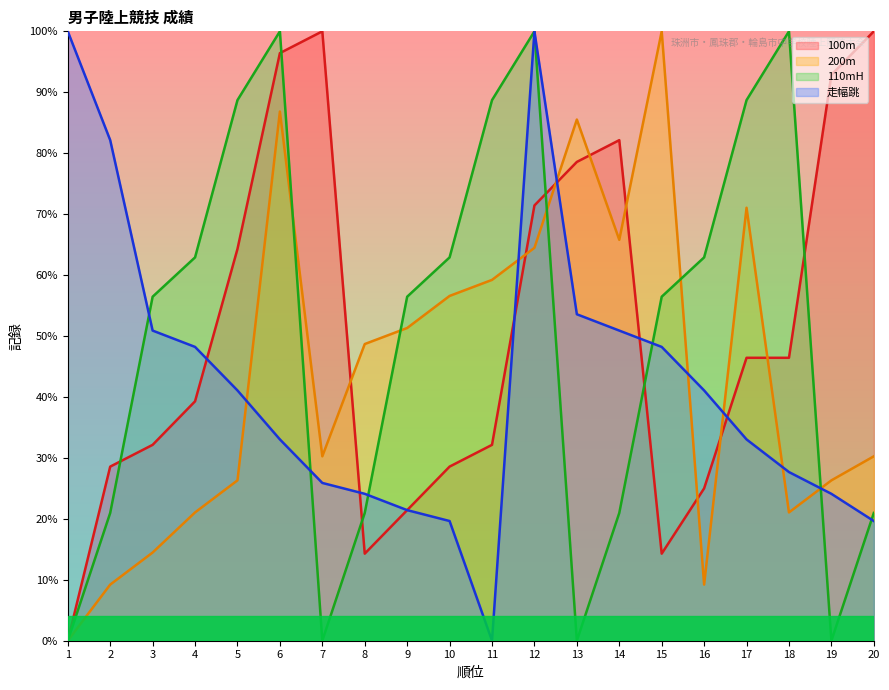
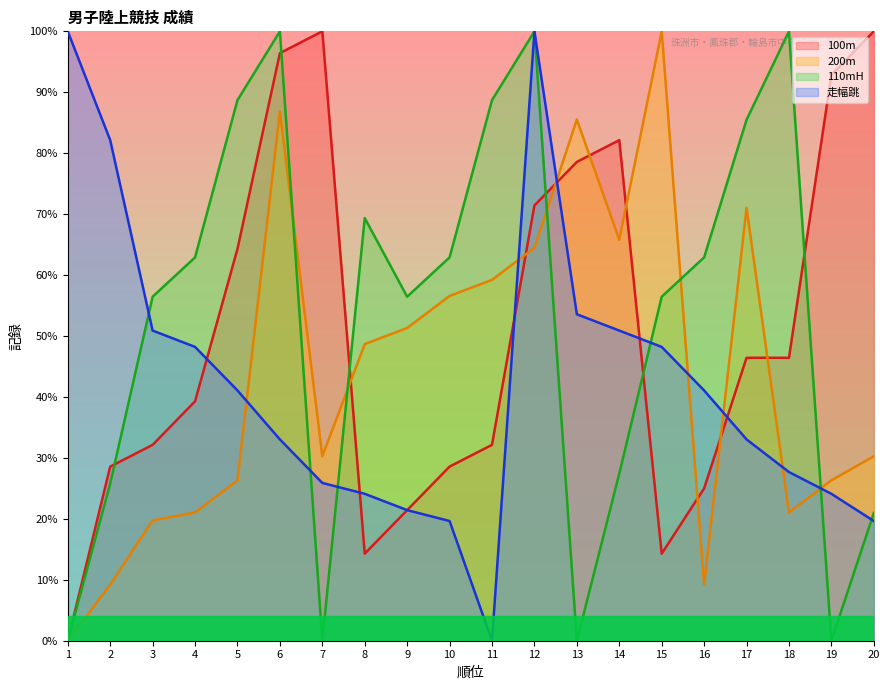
110mH, 2: 21% -> 26%
200m, 3: 14% -> 20%
110mH, 8: 21% -> 69%
110mH, 14: 21% -> 27%
110mH, 17: 89% -> 85%
